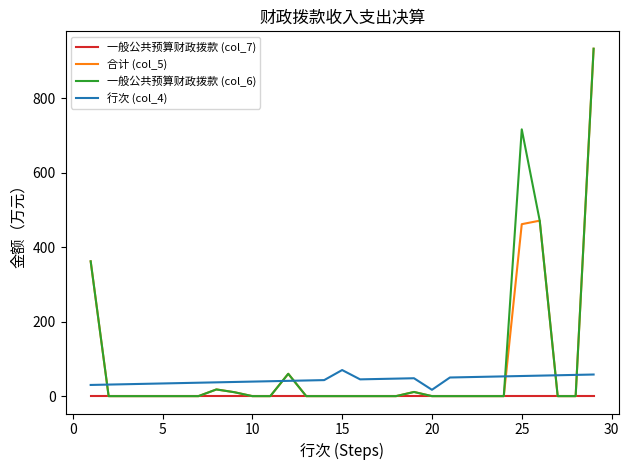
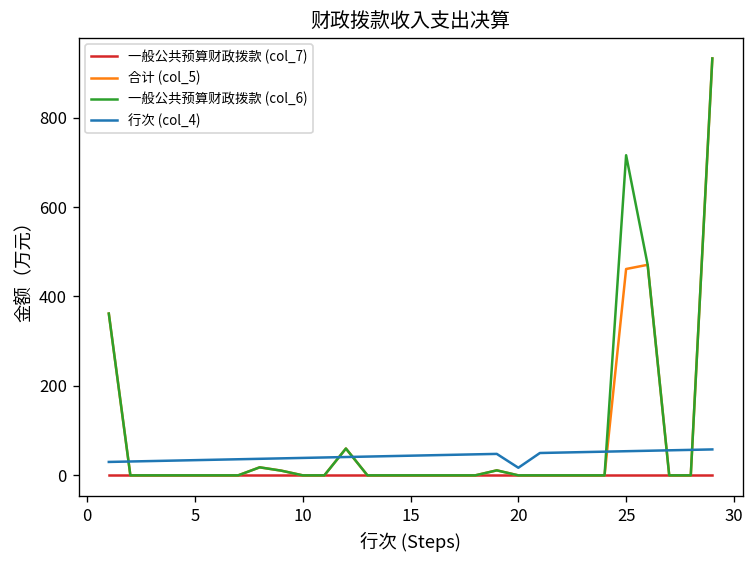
行次 (col_4), 15: 70 -> 40
